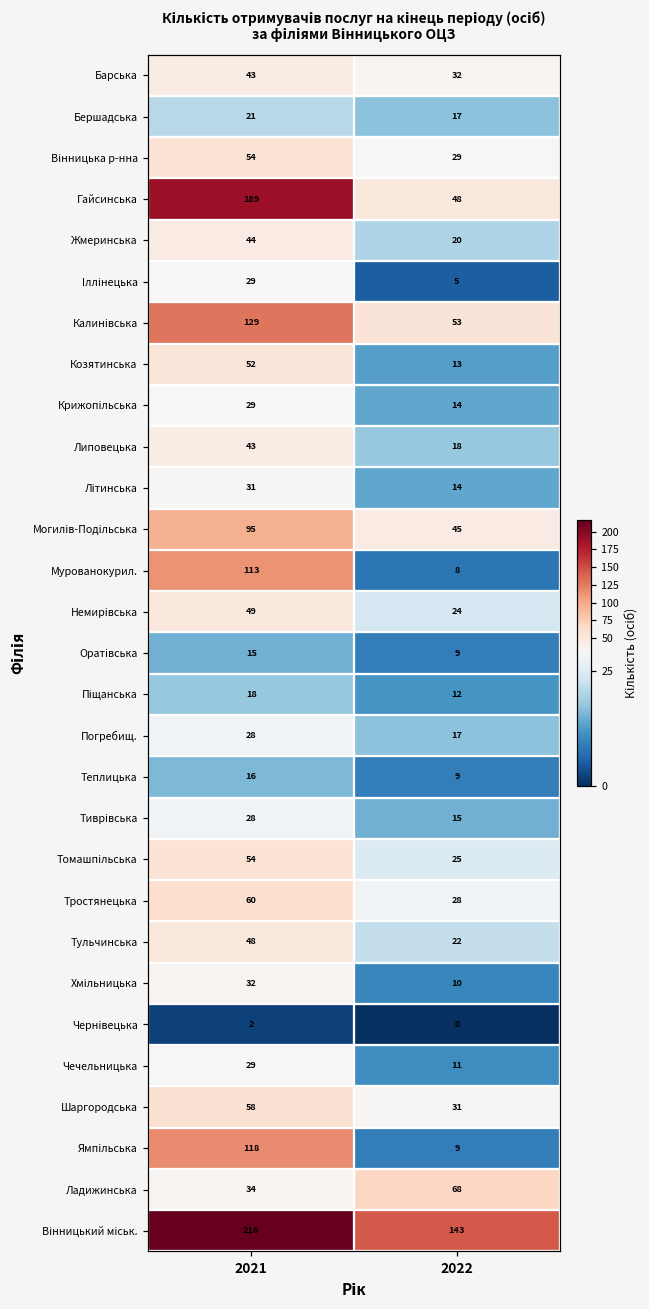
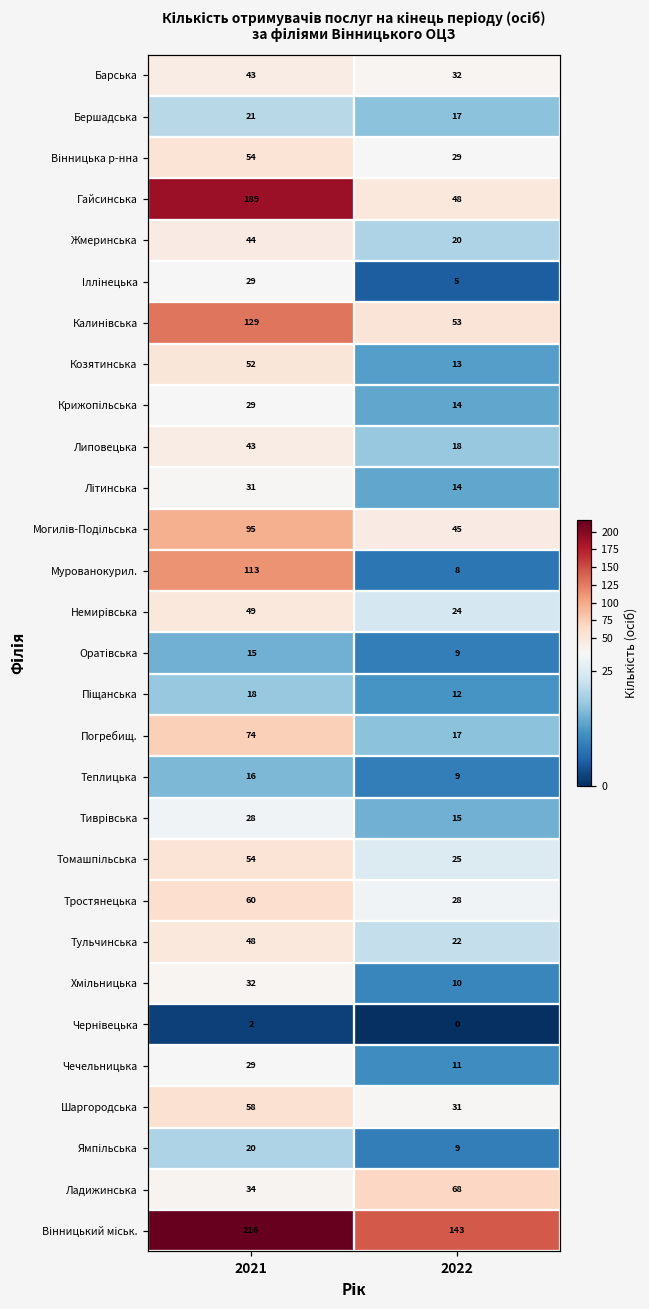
Погребищ., 2021: 28 -> 74
Ямпільська, 2021: 118 -> 20
